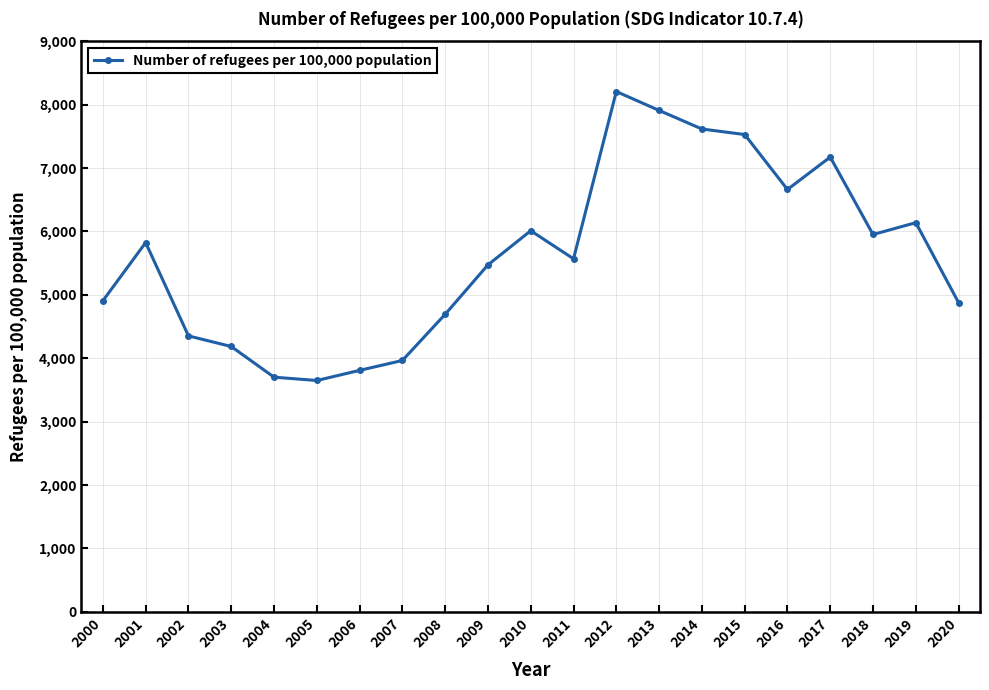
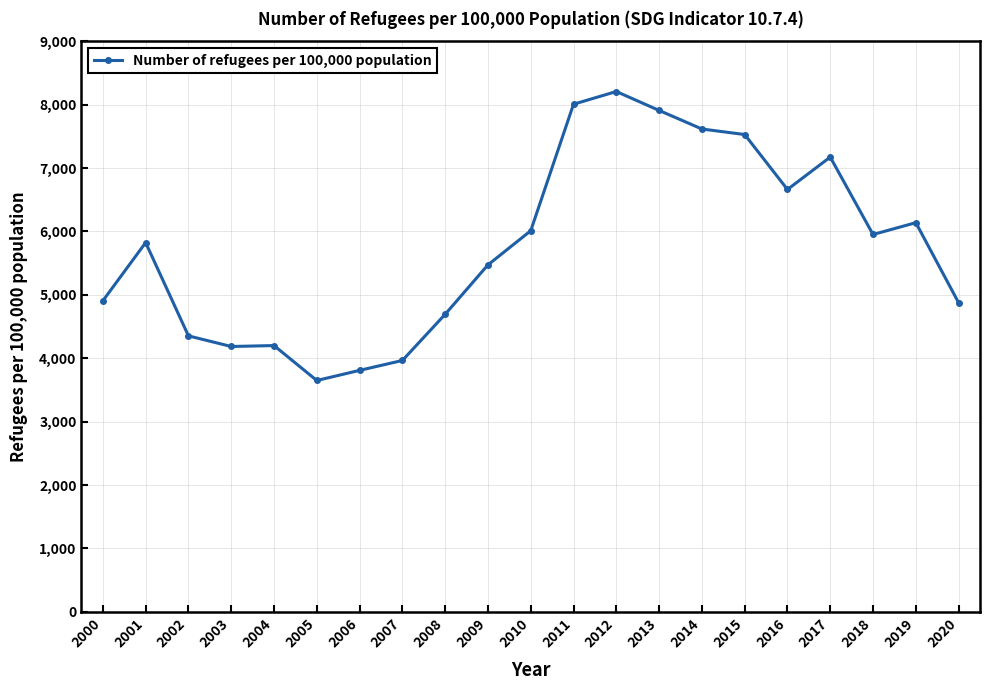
2004: 3,700 -> 4,200
2011: 5,600 -> 8,000
